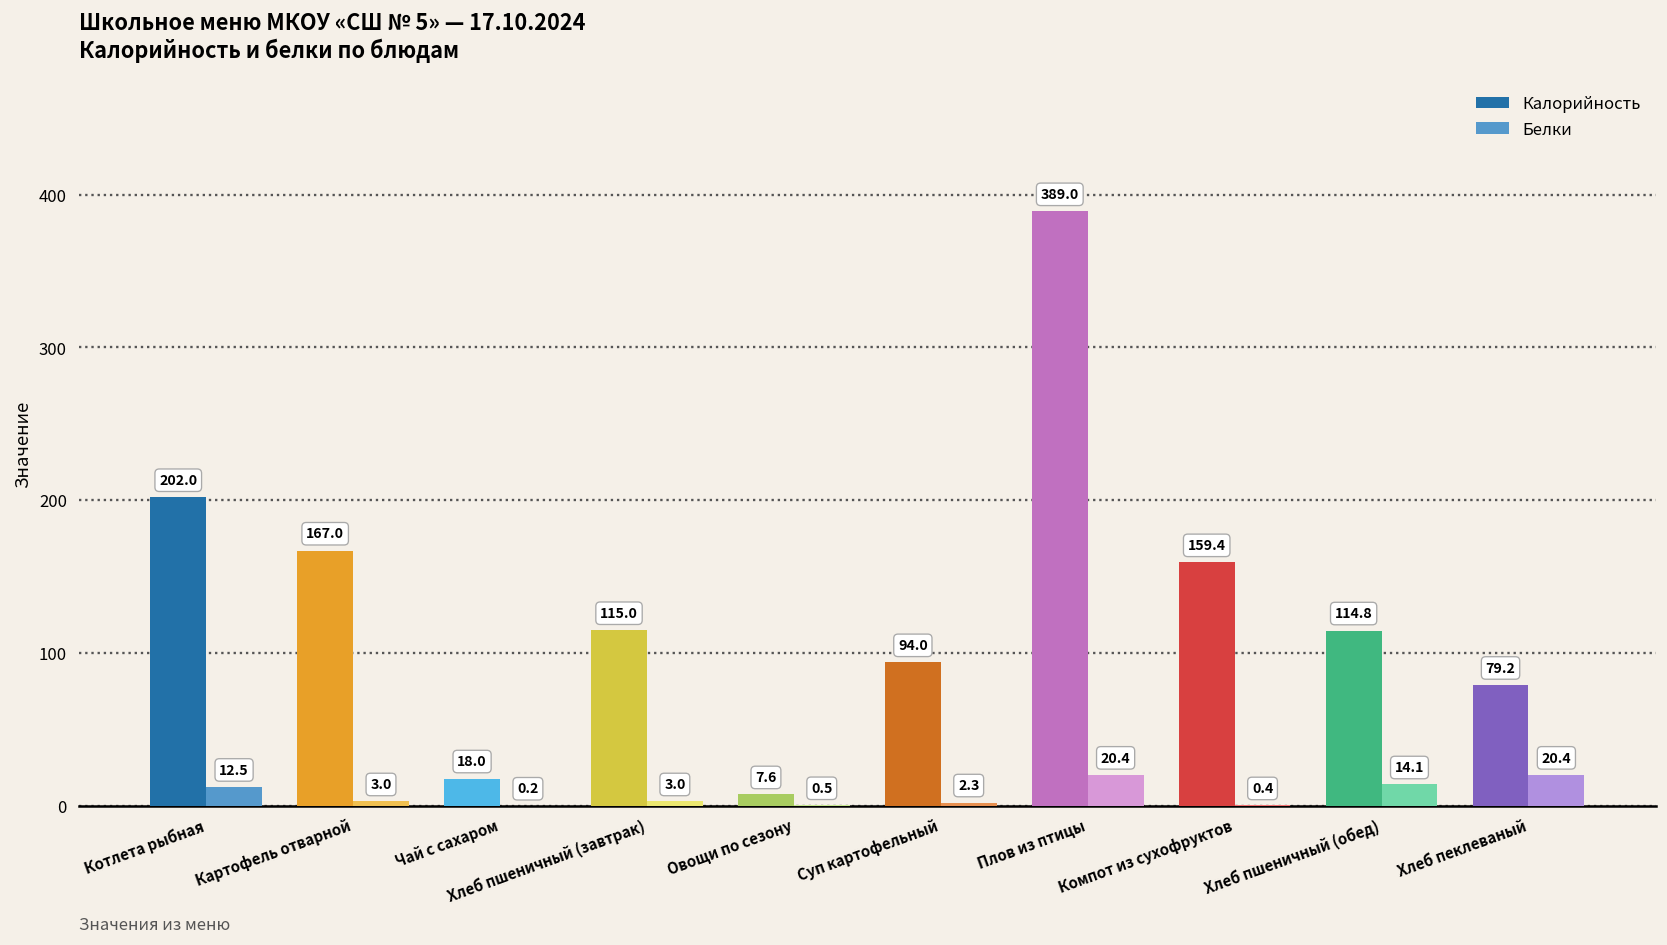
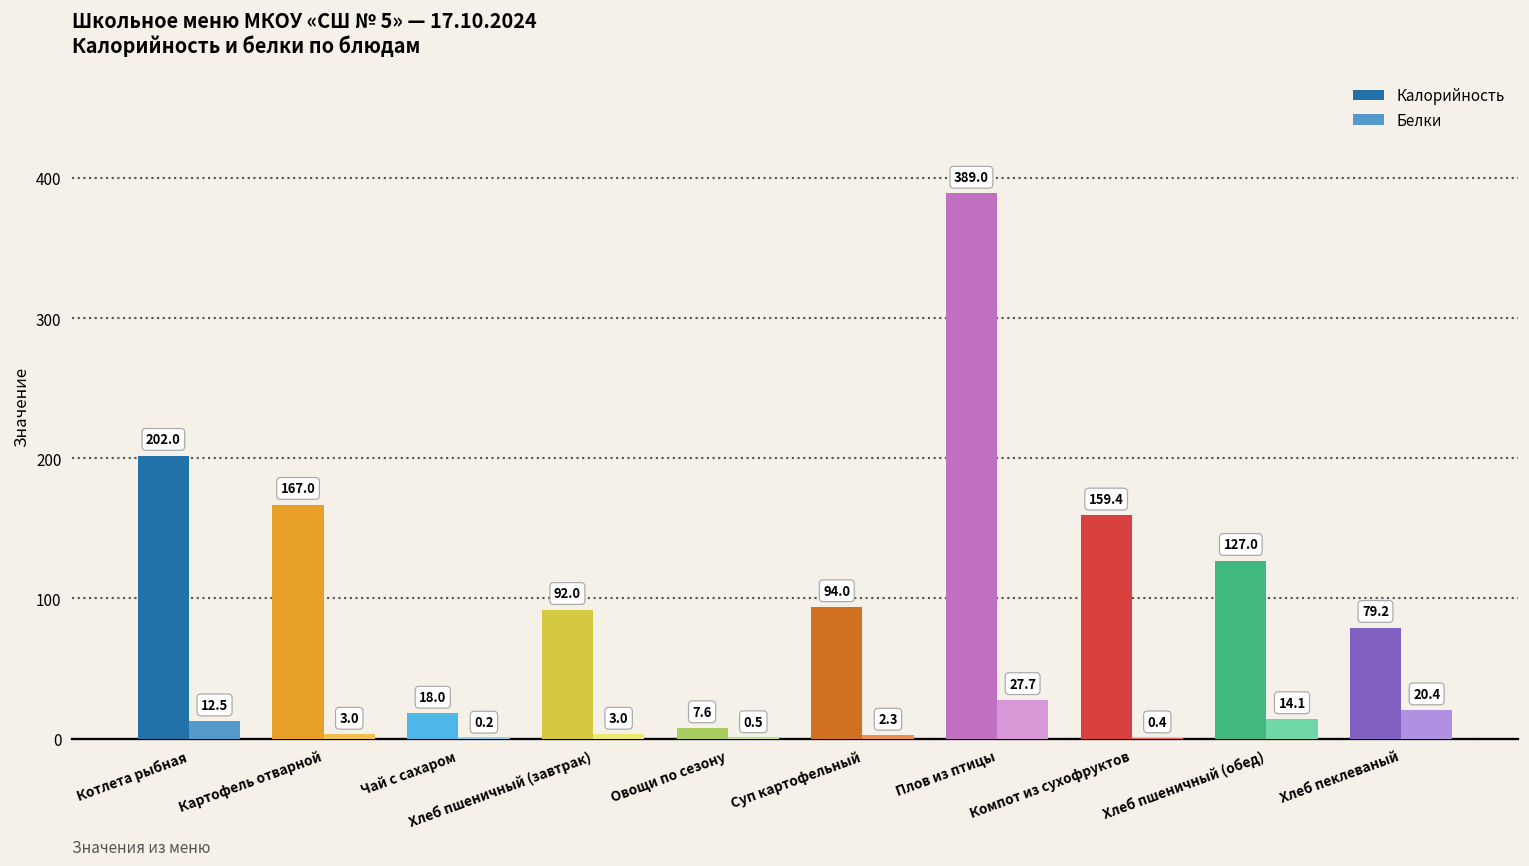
Калорийность, Хлеб пшеничный (завтрак): 115.0 -> 92.0
Белки, Плов из птицы: 20.4 -> 27.7
Калорийность, Хлеб пшеничный (обед): 114.8 -> 127.0
